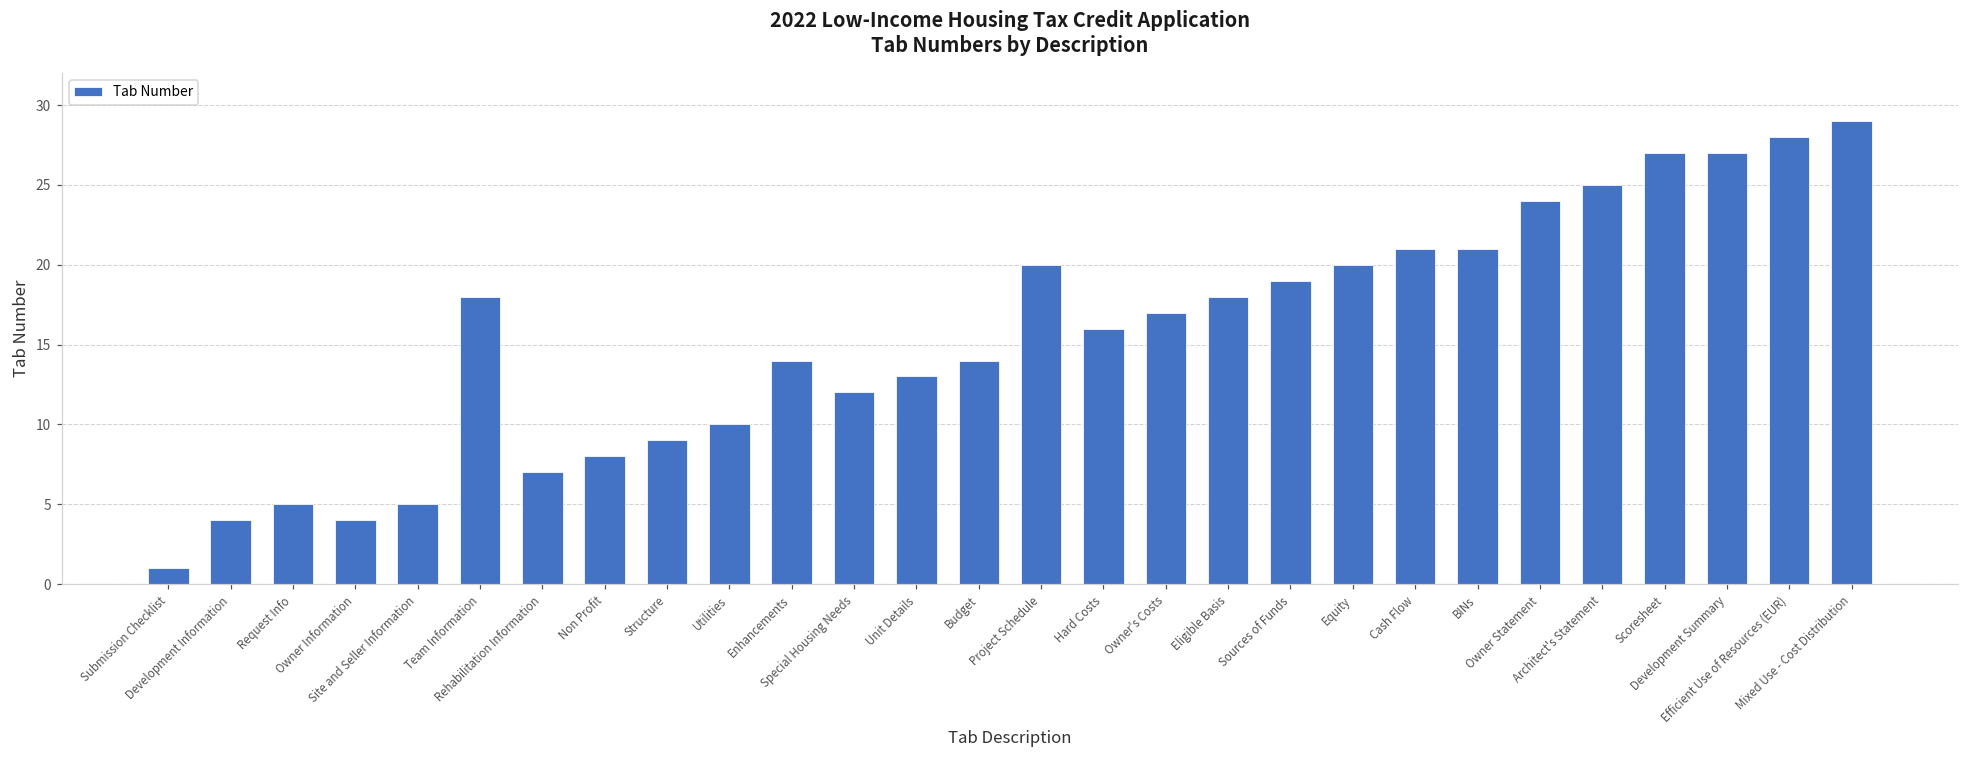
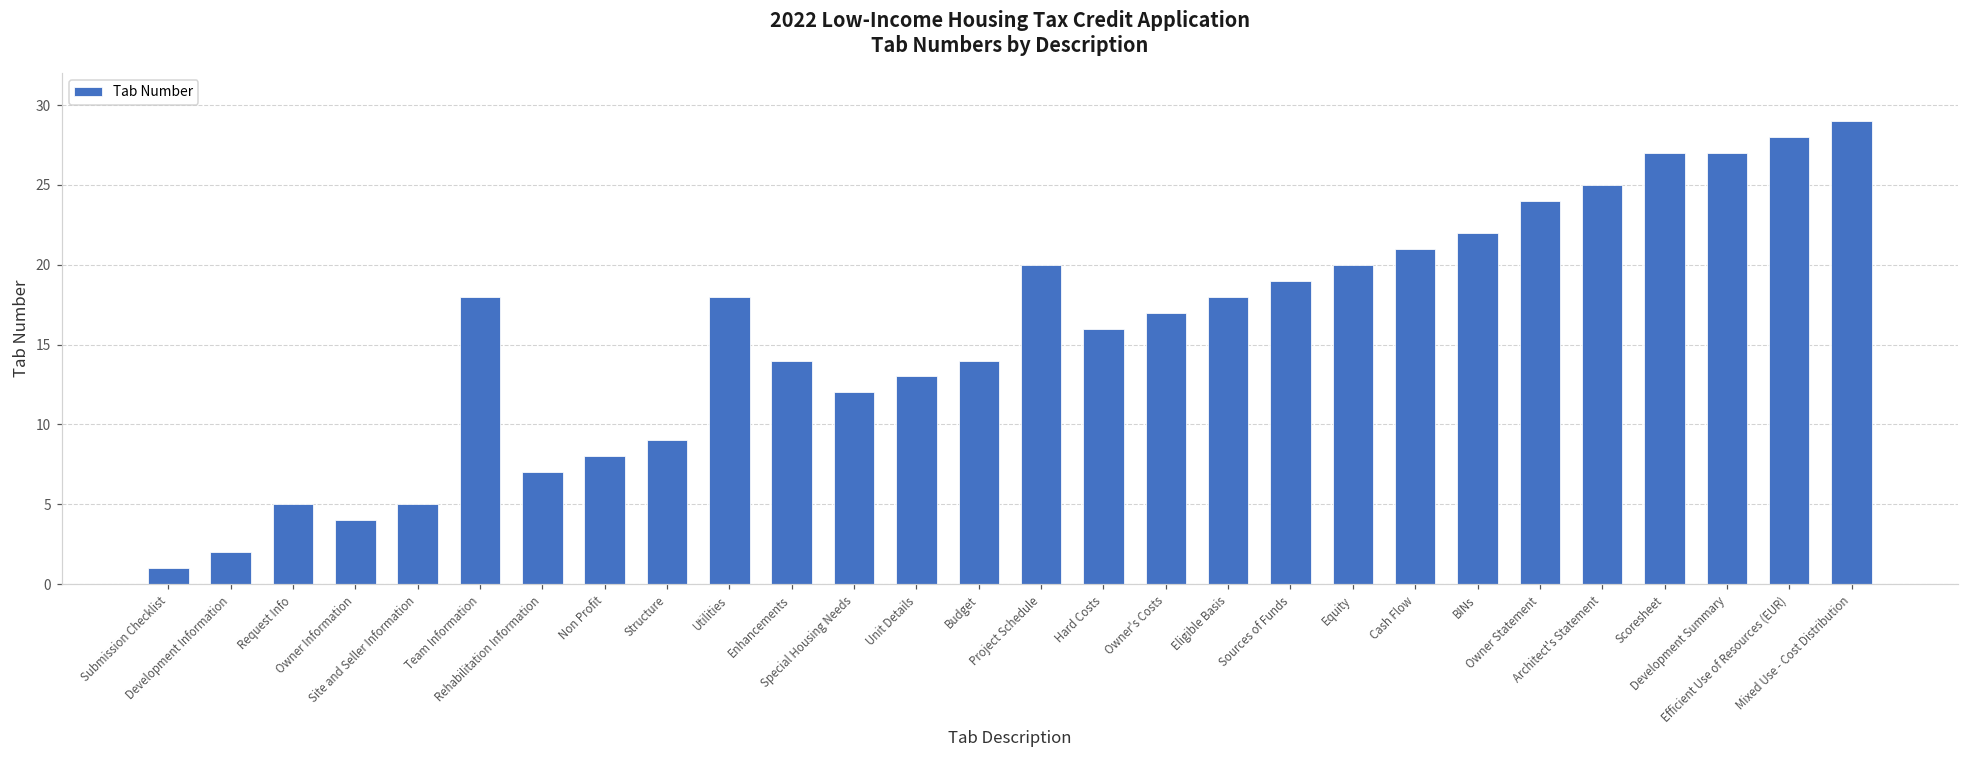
Development Information: 4 -> 2
Utilities: 10 -> 18
BINs: 21 -> 22
